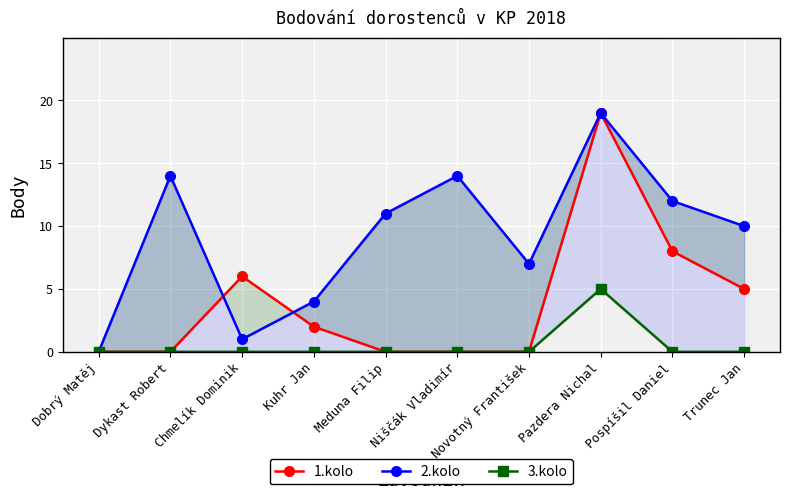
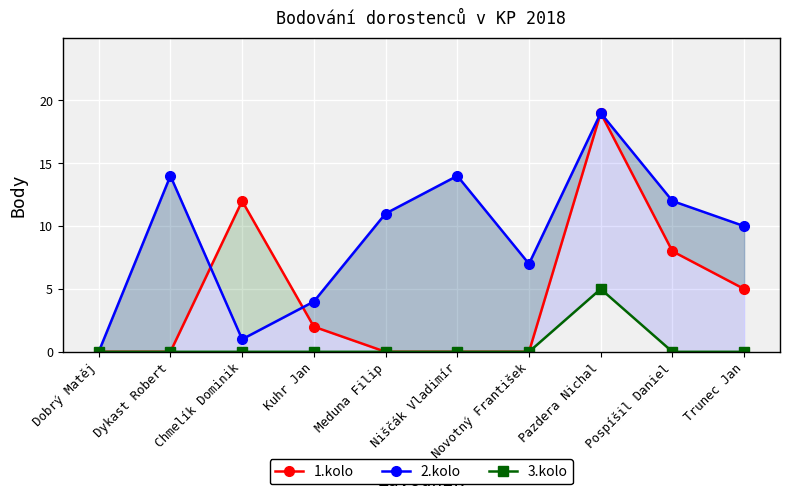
1.kolo, Chmelík Dominik: 6 -> 12
